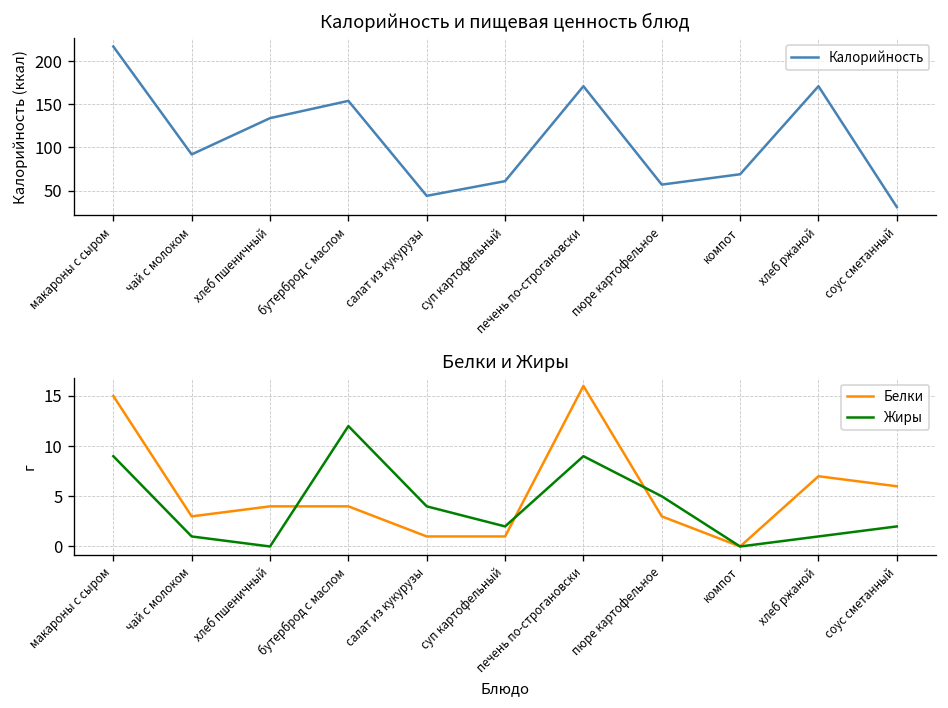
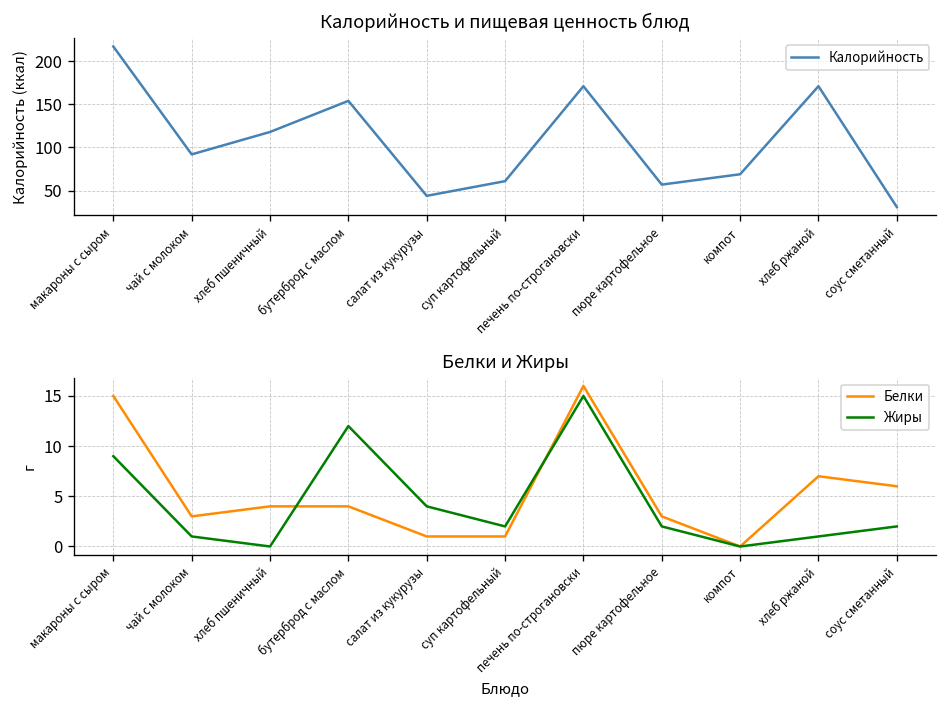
Калорийность и пищевая ценность блюд, хлеб пшеничный: 130 -> 120
Белки и Жиры, Жиры, печень по-строгановски: 9 -> 15
Белки и Жиры, Жиры, пюре картофельное: 5 -> 2
